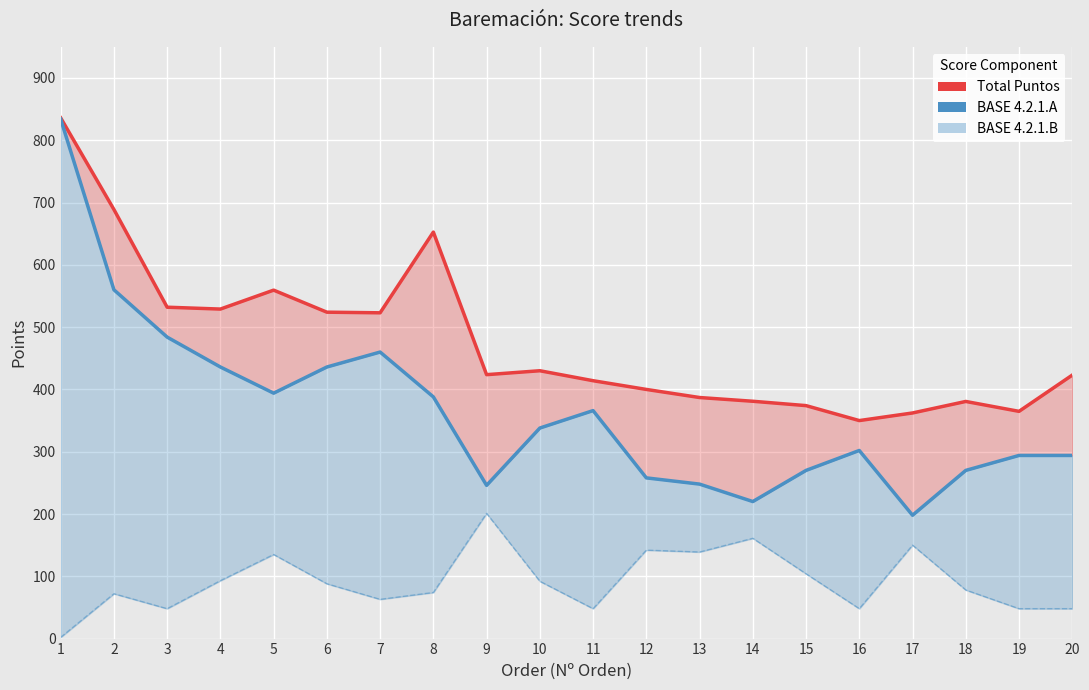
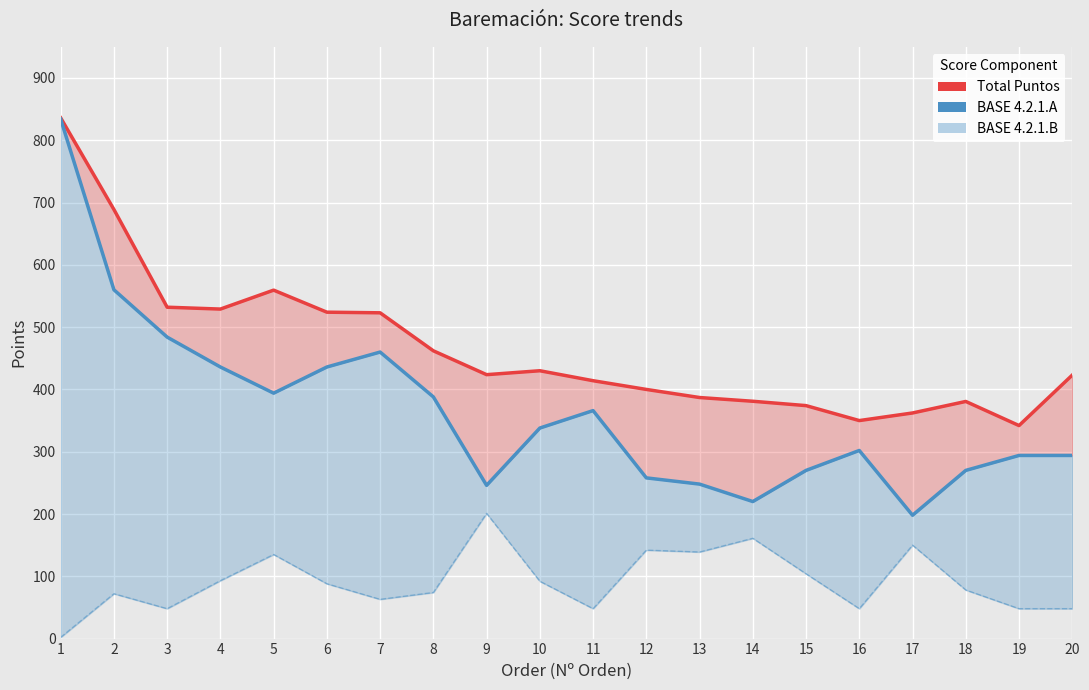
Total Puntos, 8: 650 -> 460
Total Puntos, 19: 360 -> 340
